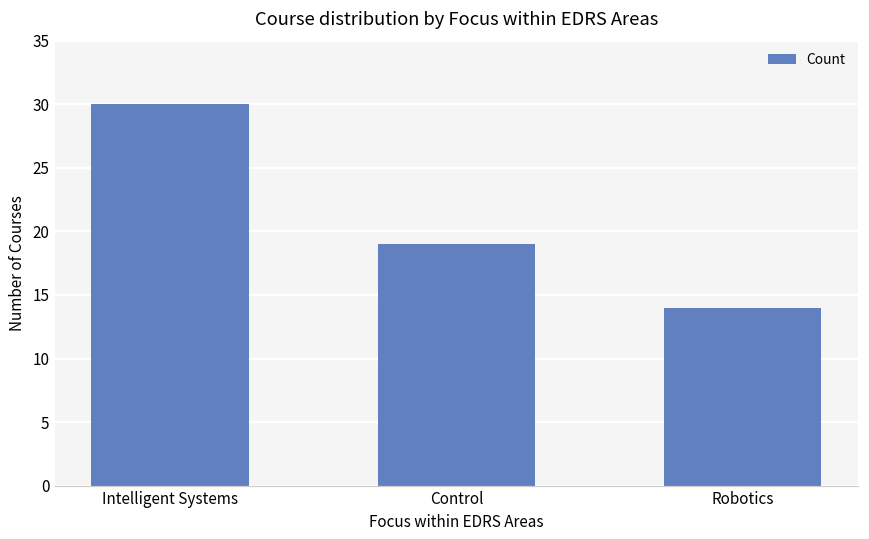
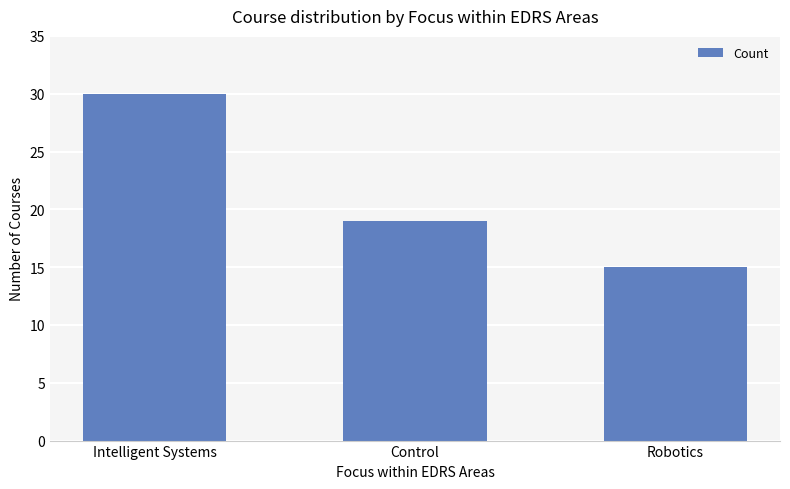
Robotics: 14 -> 15
